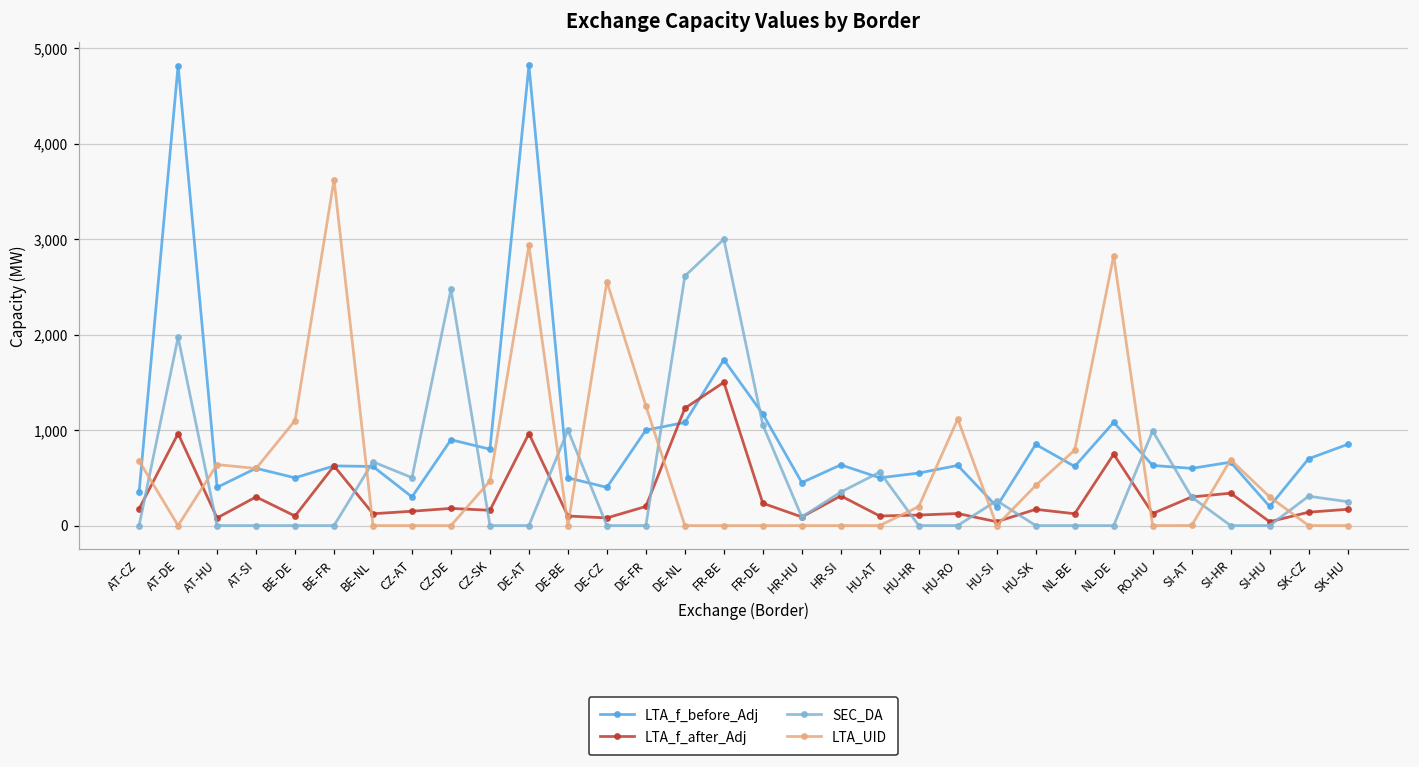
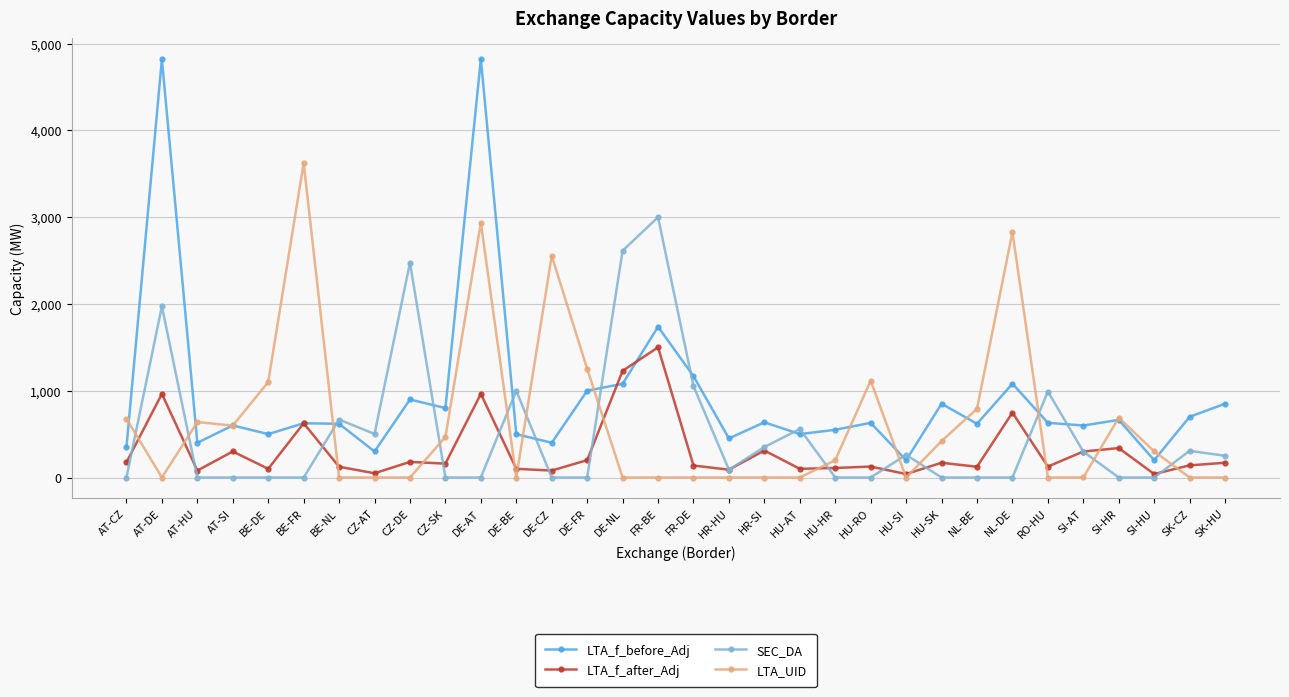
LTA_f_after_Adj, CZ-AT: 200 -> 0
LTA_f_after_Adj, FR-DE: 200 -> 100
